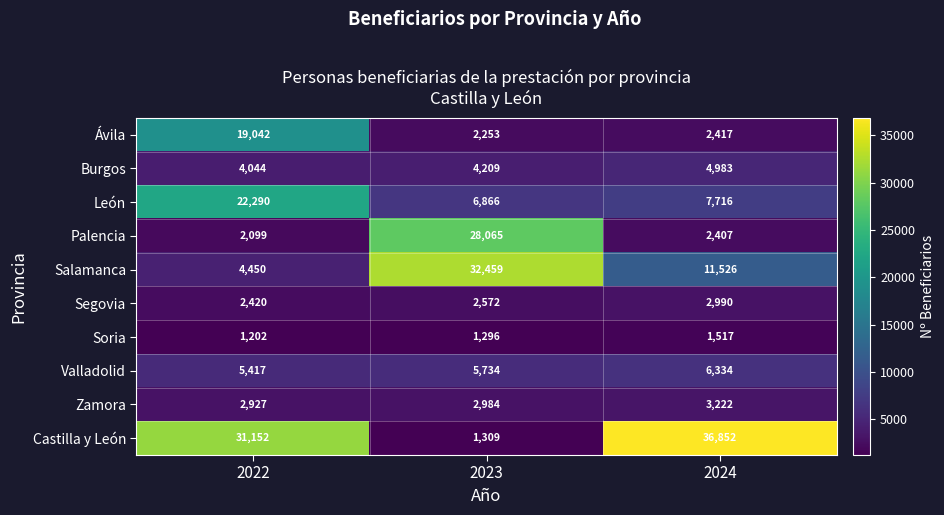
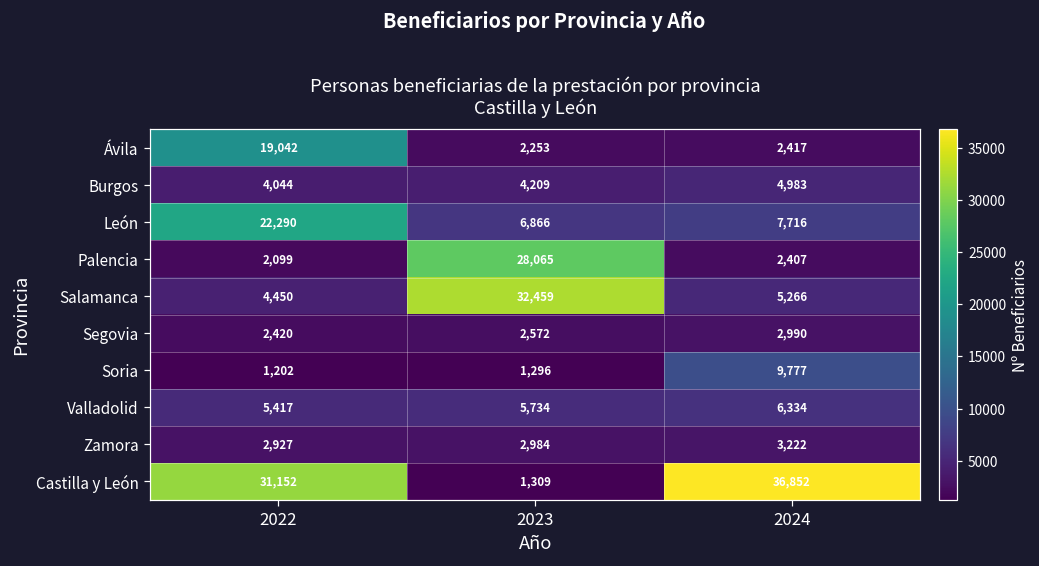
Salamanca, 2024: 11,526 -> 5,266
Soria, 2024: 1,517 -> 9,777
